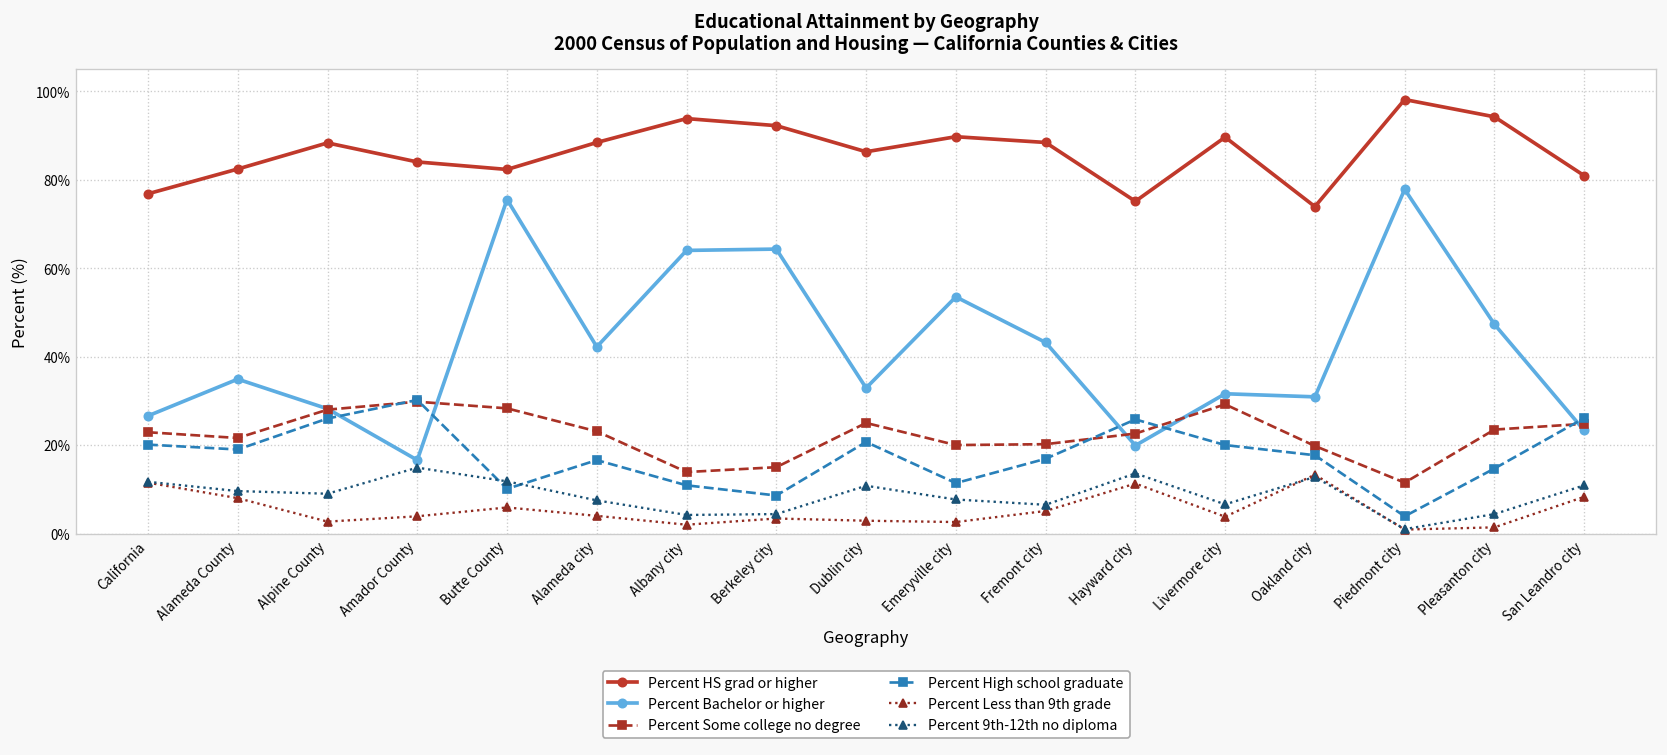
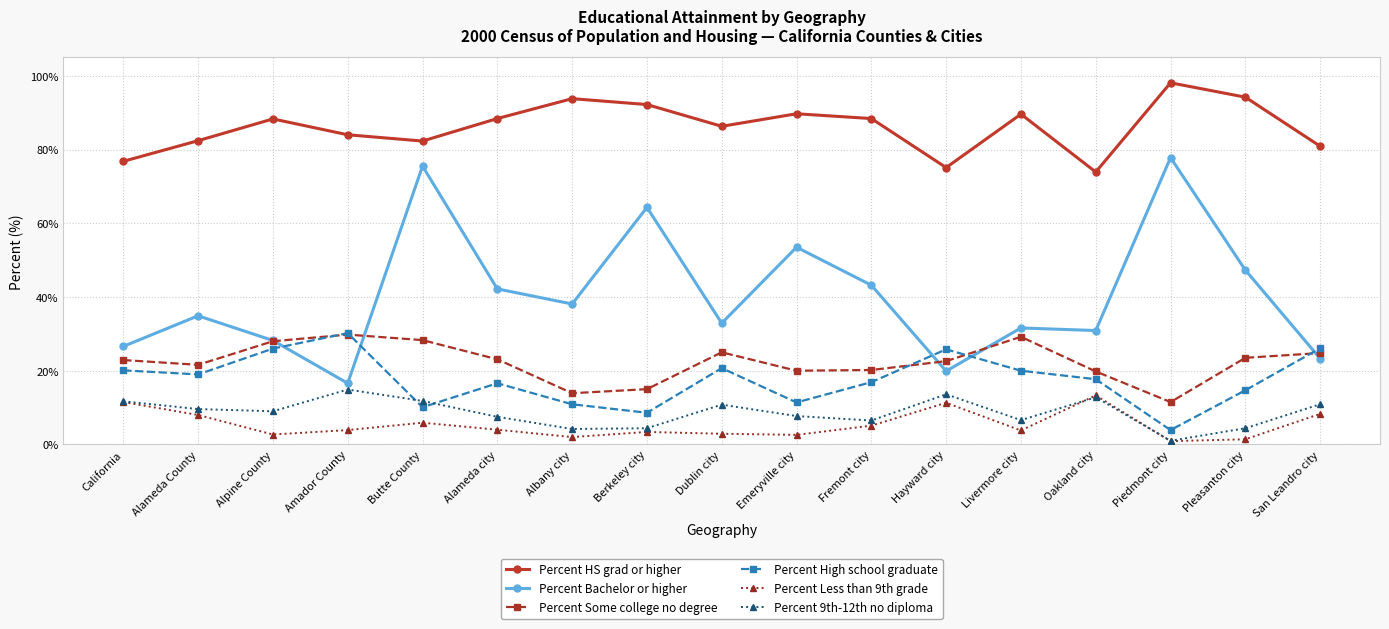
Percent Bachelor or higher, Albany city: 64% -> 38%
